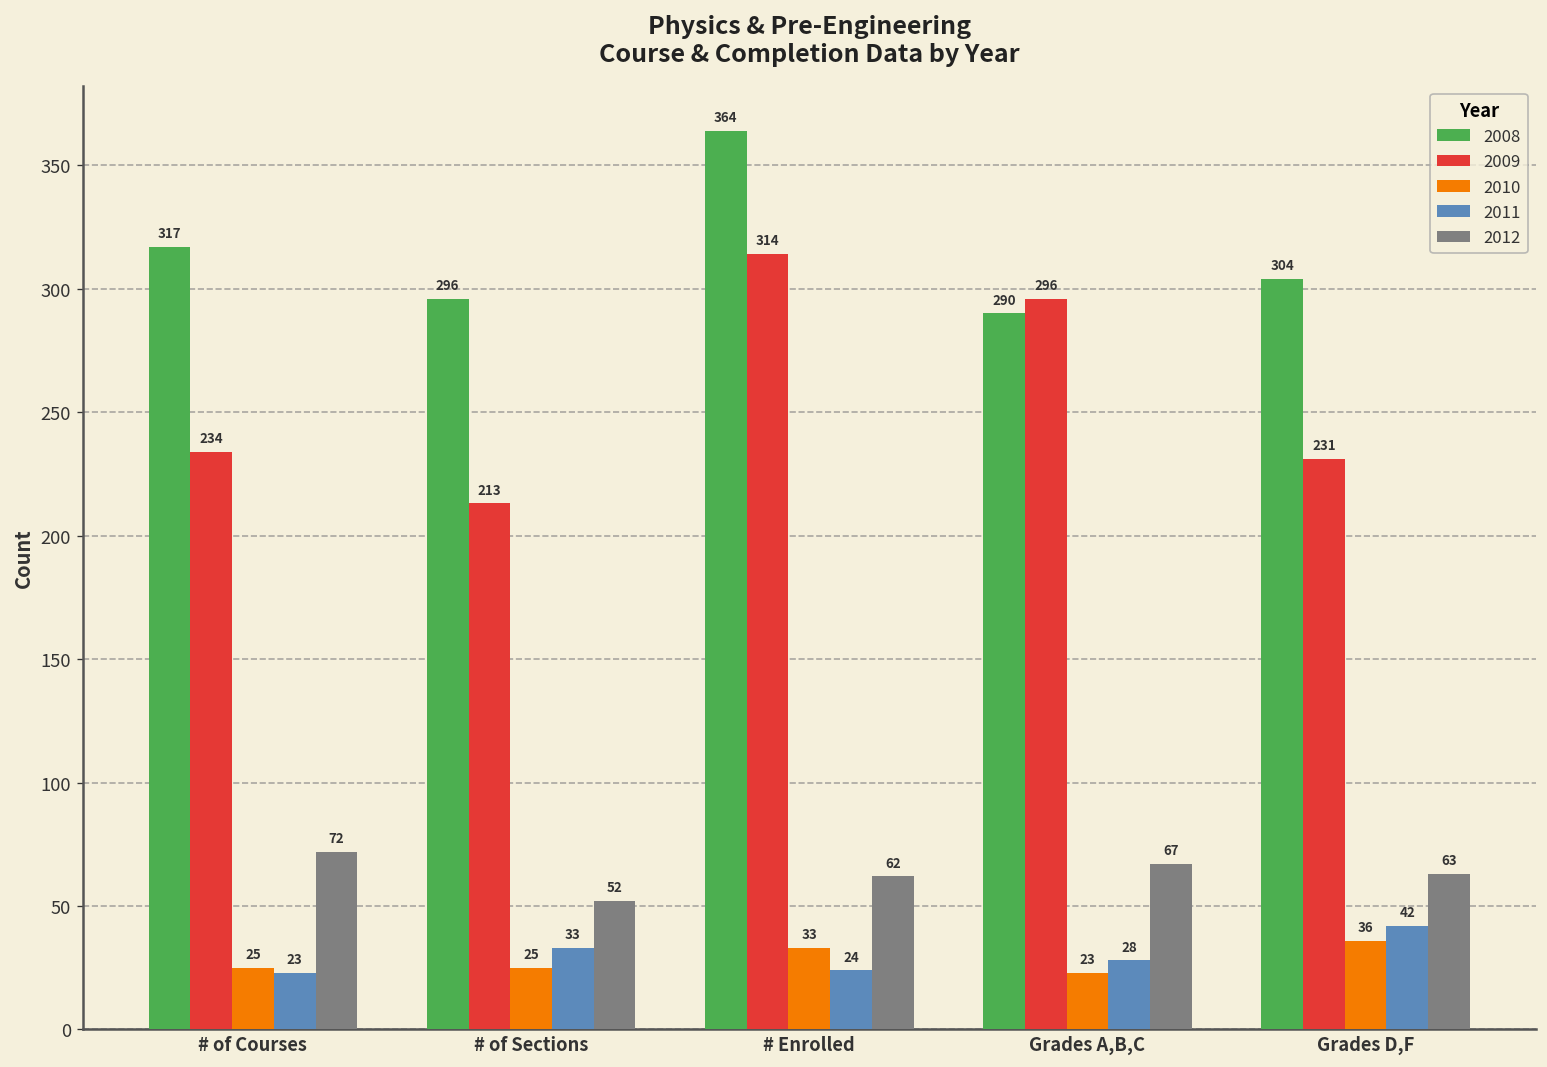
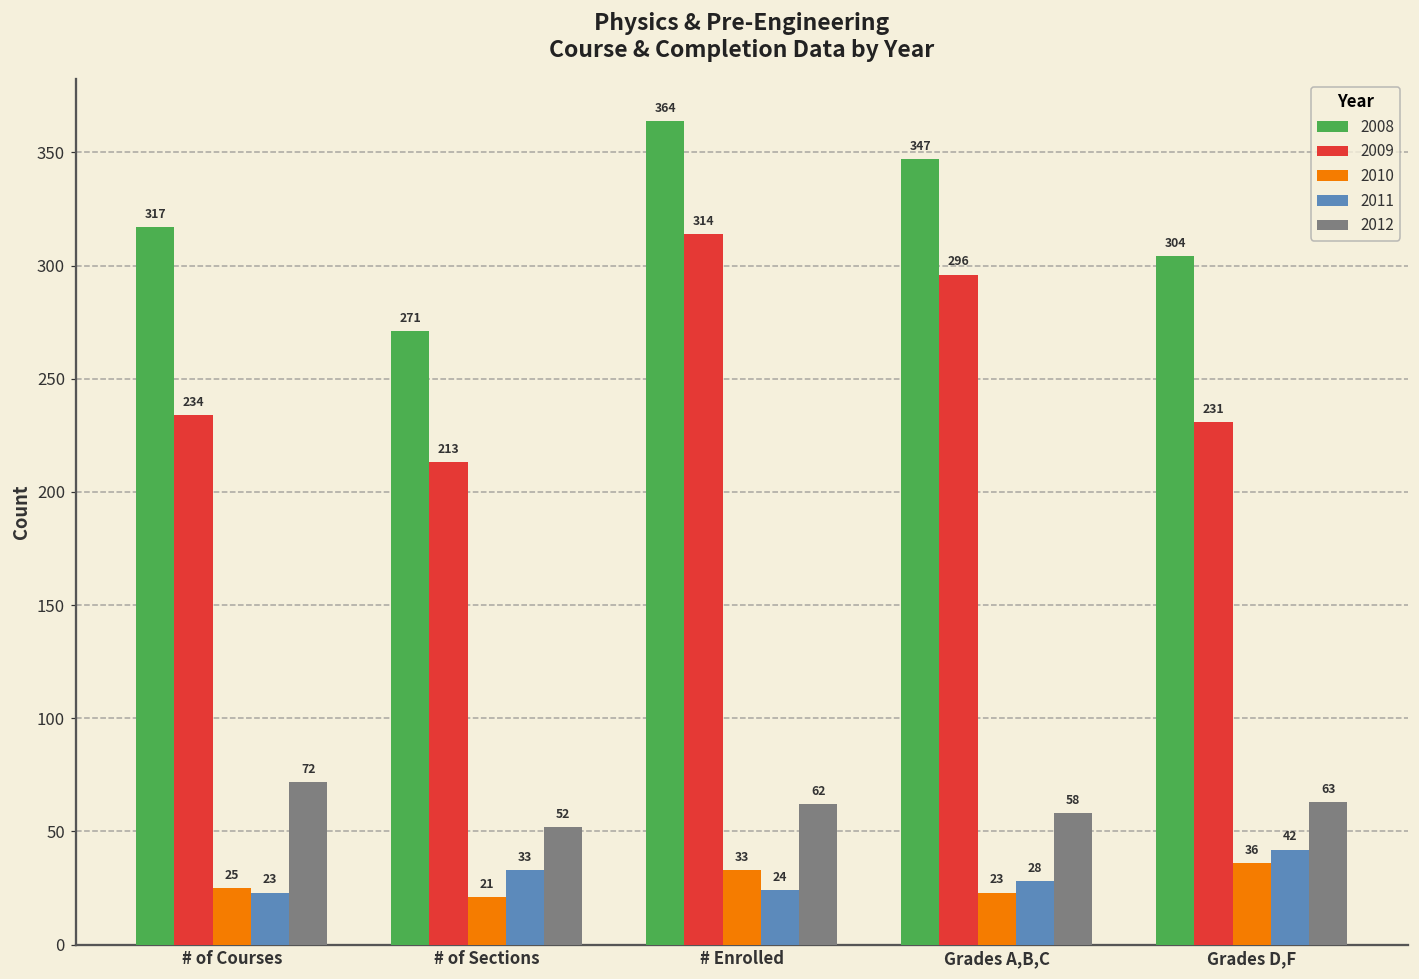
2008, # of Sections: 296 -> 271
2010, # of Sections: 25 -> 21
2008, Grades A,B,C: 290 -> 347
2012, Grades A,B,C: 67 -> 58
